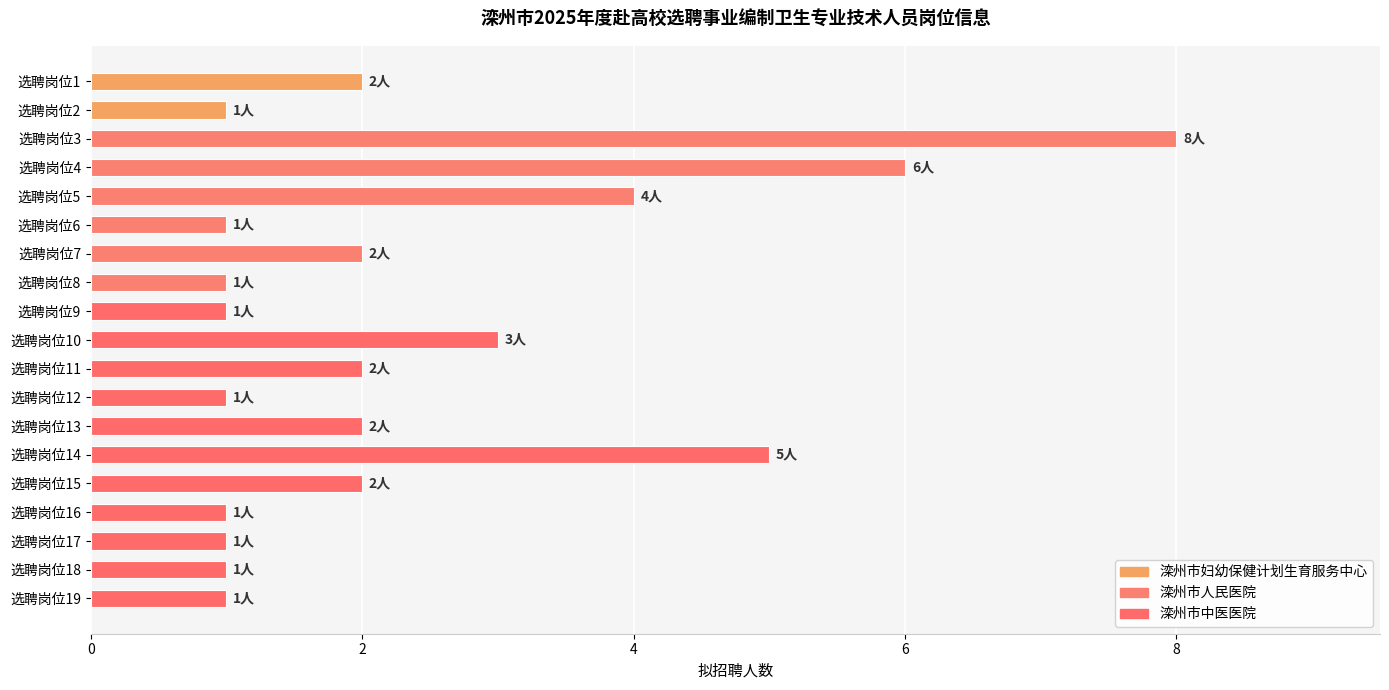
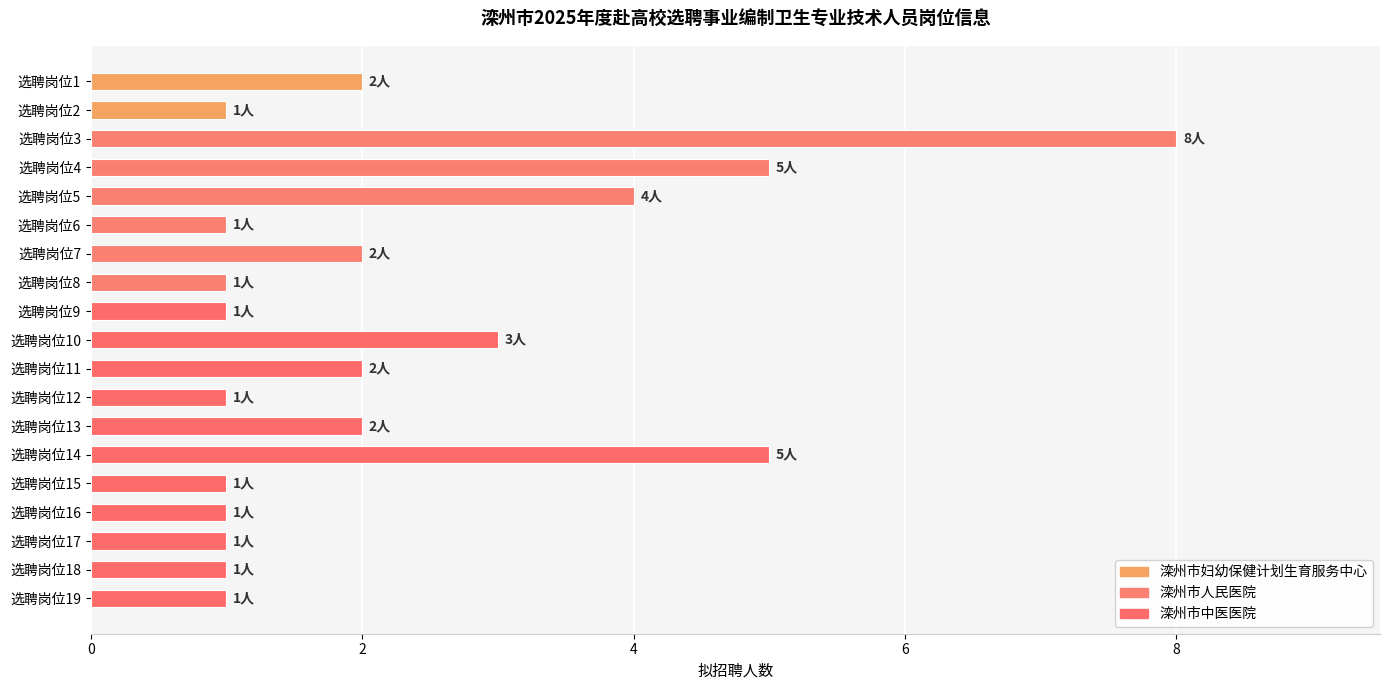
选聘岗位4: 6人 -> 5人
选聘岗位15: 2人 -> 1人
